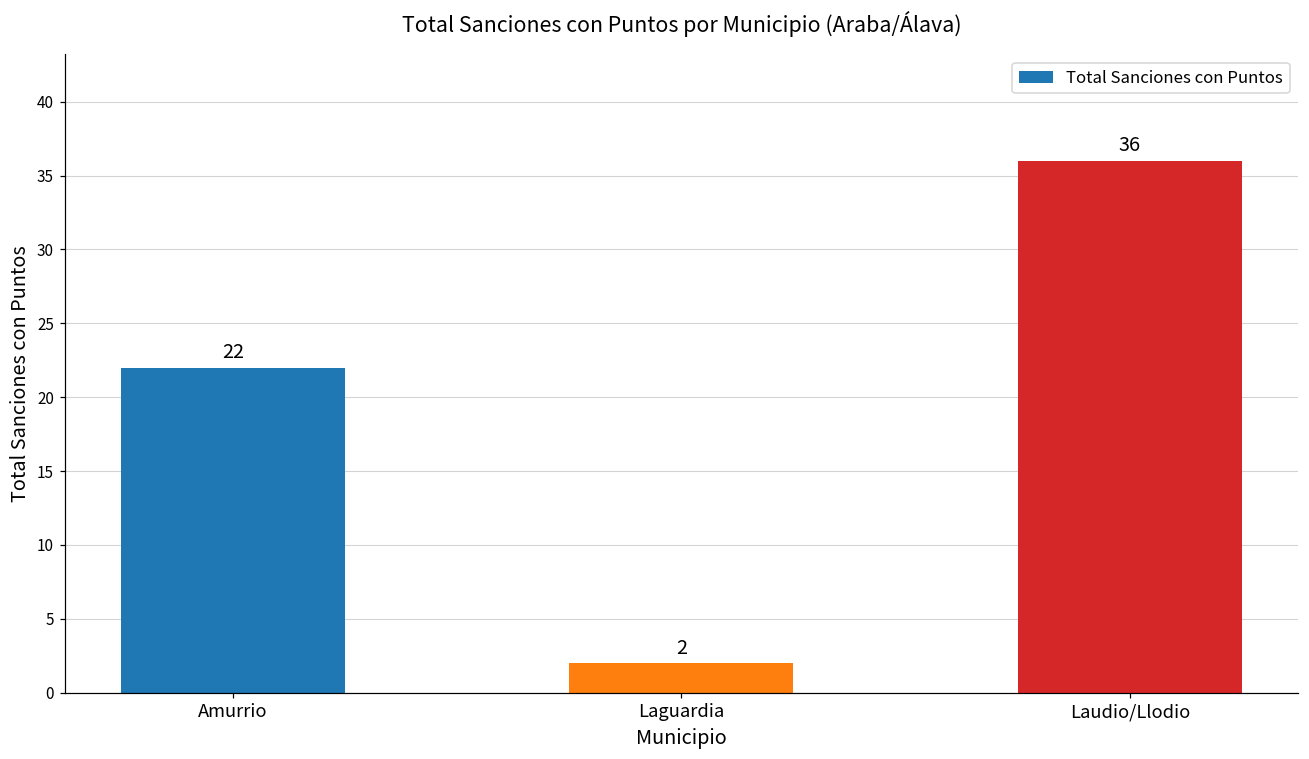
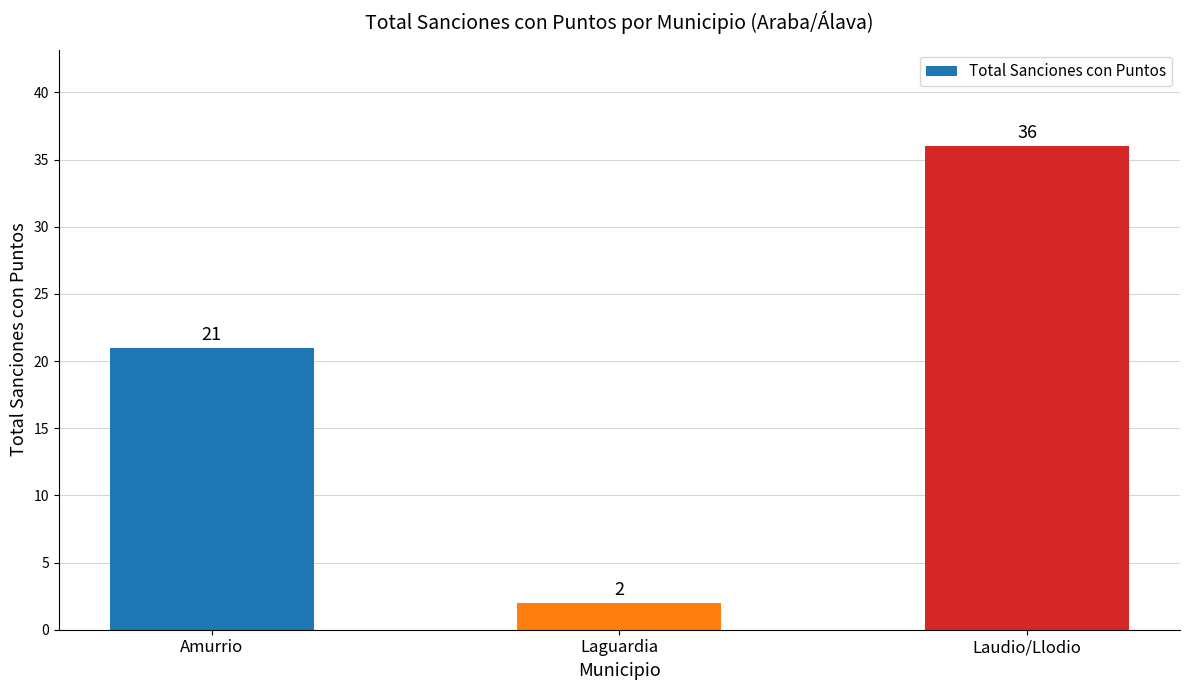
Amurrio: 22 -> 21
